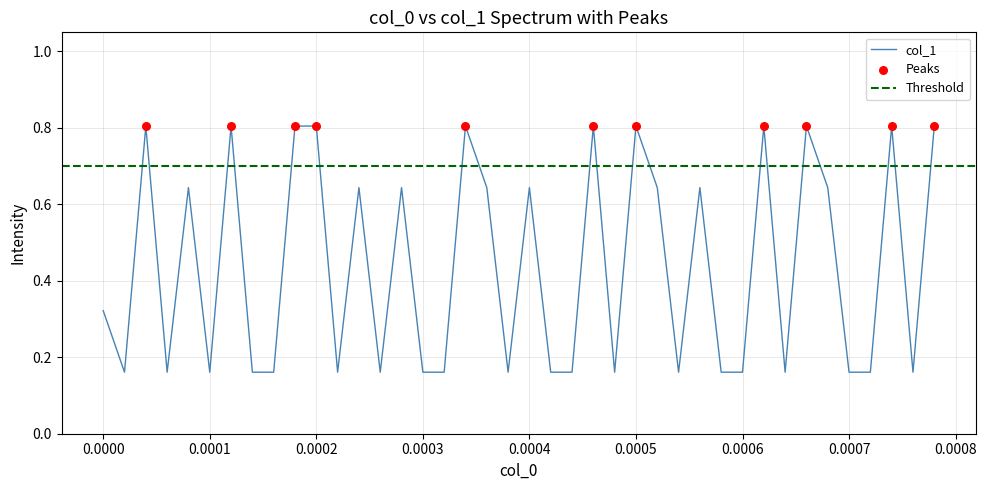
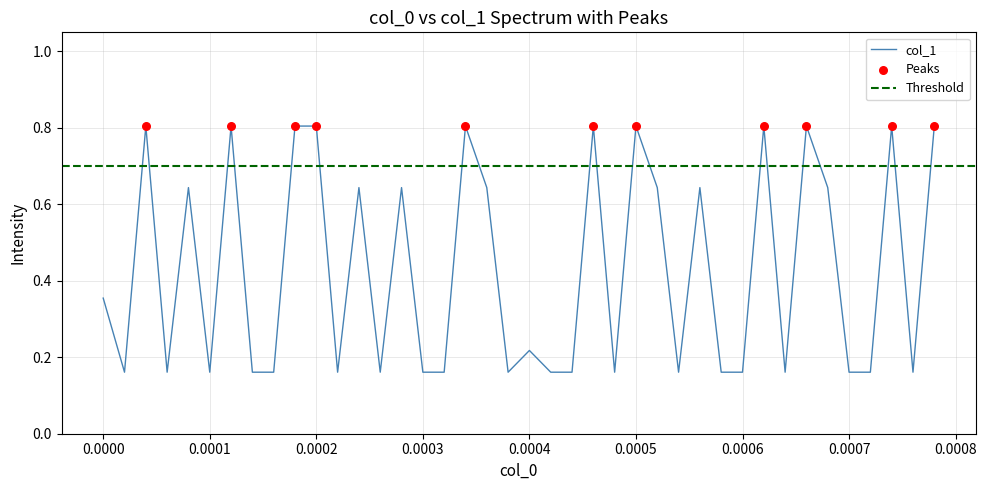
col_1, 0.0000: 0.32 -> 0.35
col_1, 0.0004: 0.64 -> 0.22
